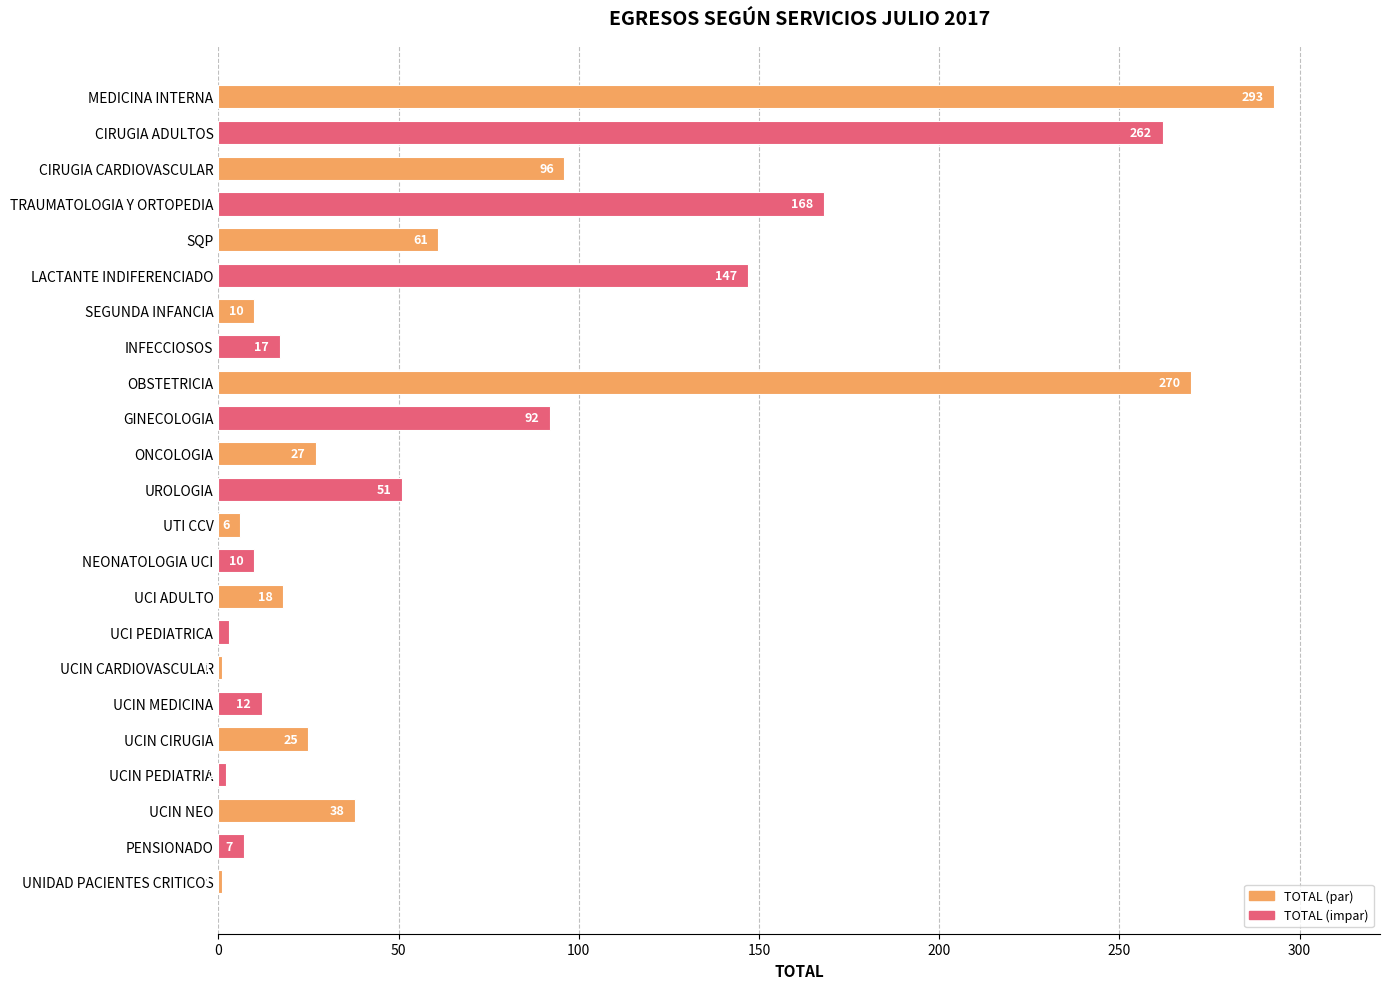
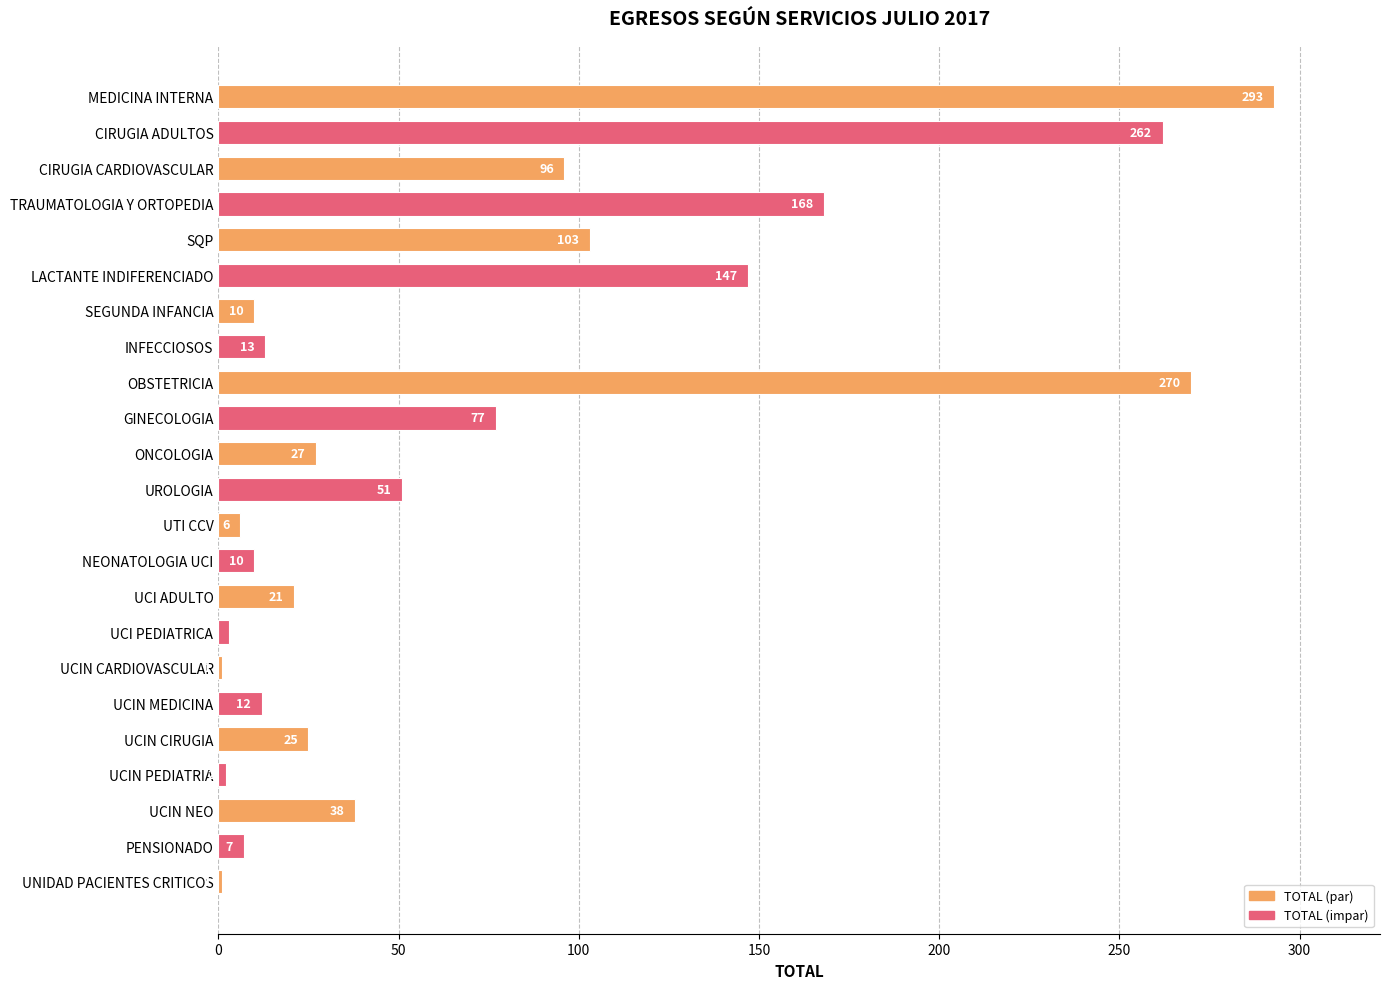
SQP: 61 -> 103
INFECCIOSOS: 17 -> 13
GINECOLOGIA: 92 -> 77
UCI ADULTO: 18 -> 21
